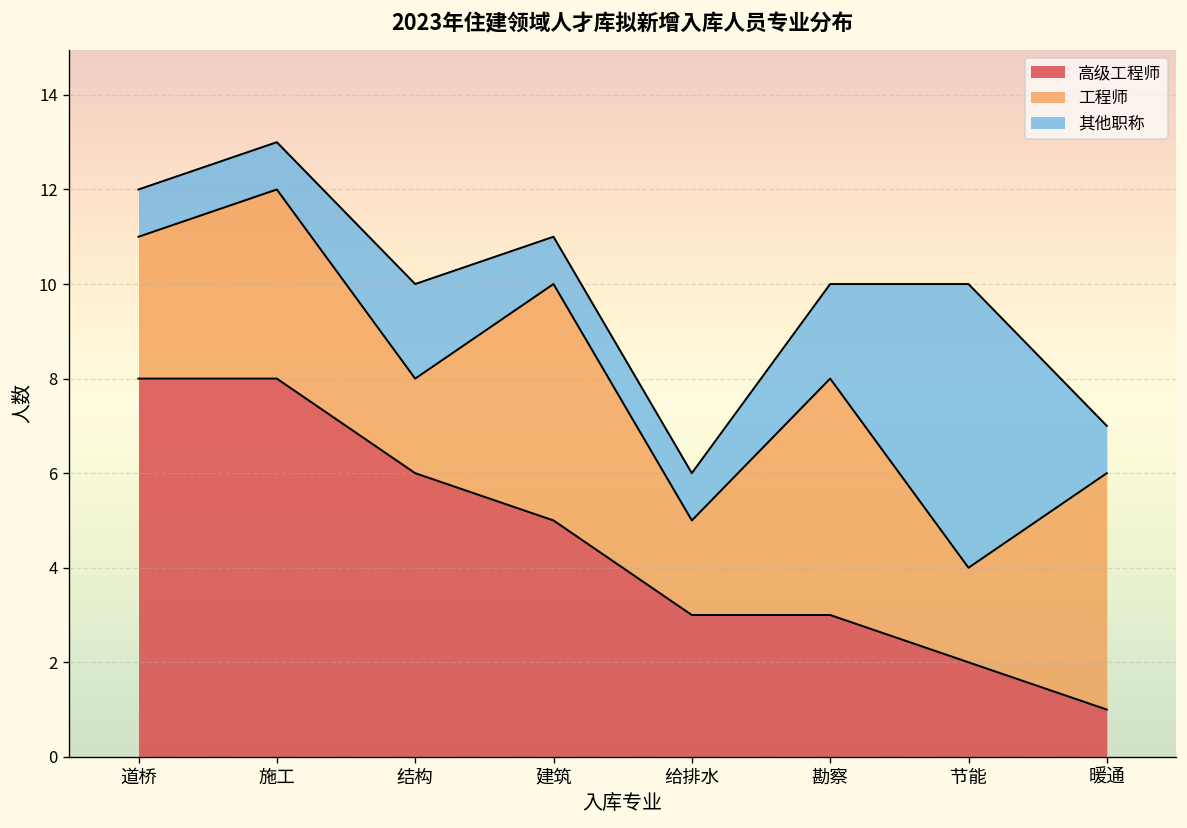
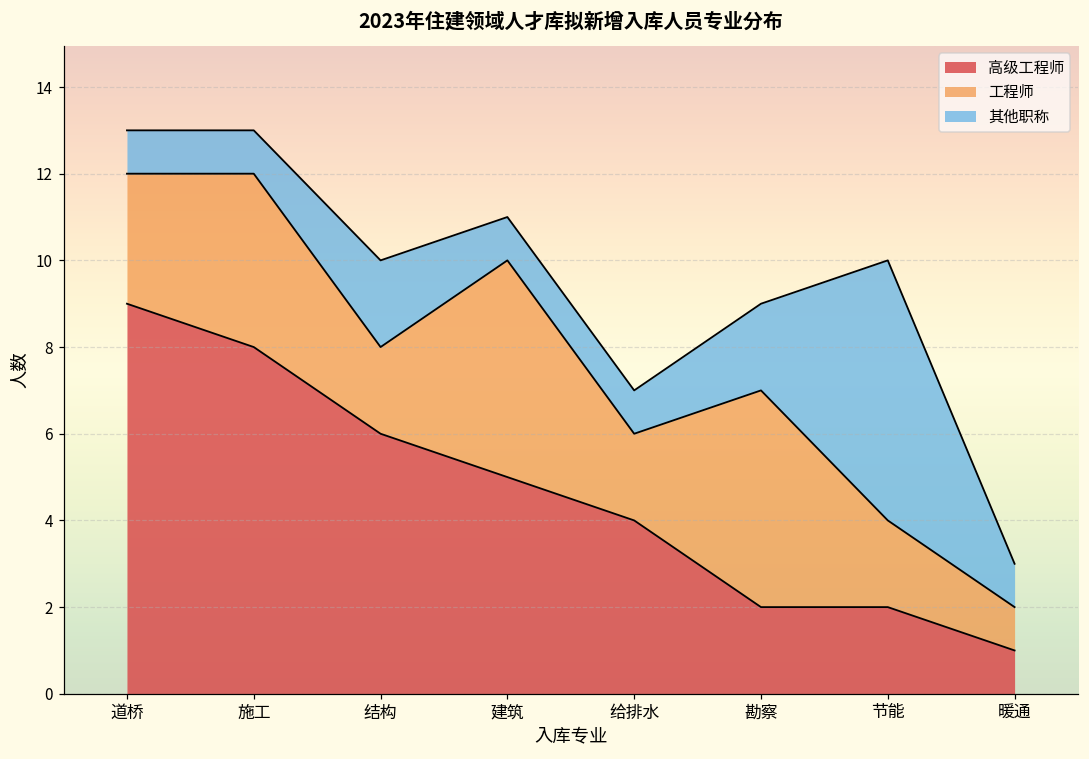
高级工程师, 道桥: 8 -> 9
高级工程师, 给排水: 3 -> 4
高级工程师, 勘察: 3 -> 2
工程师, 暖通: 5 -> 1
